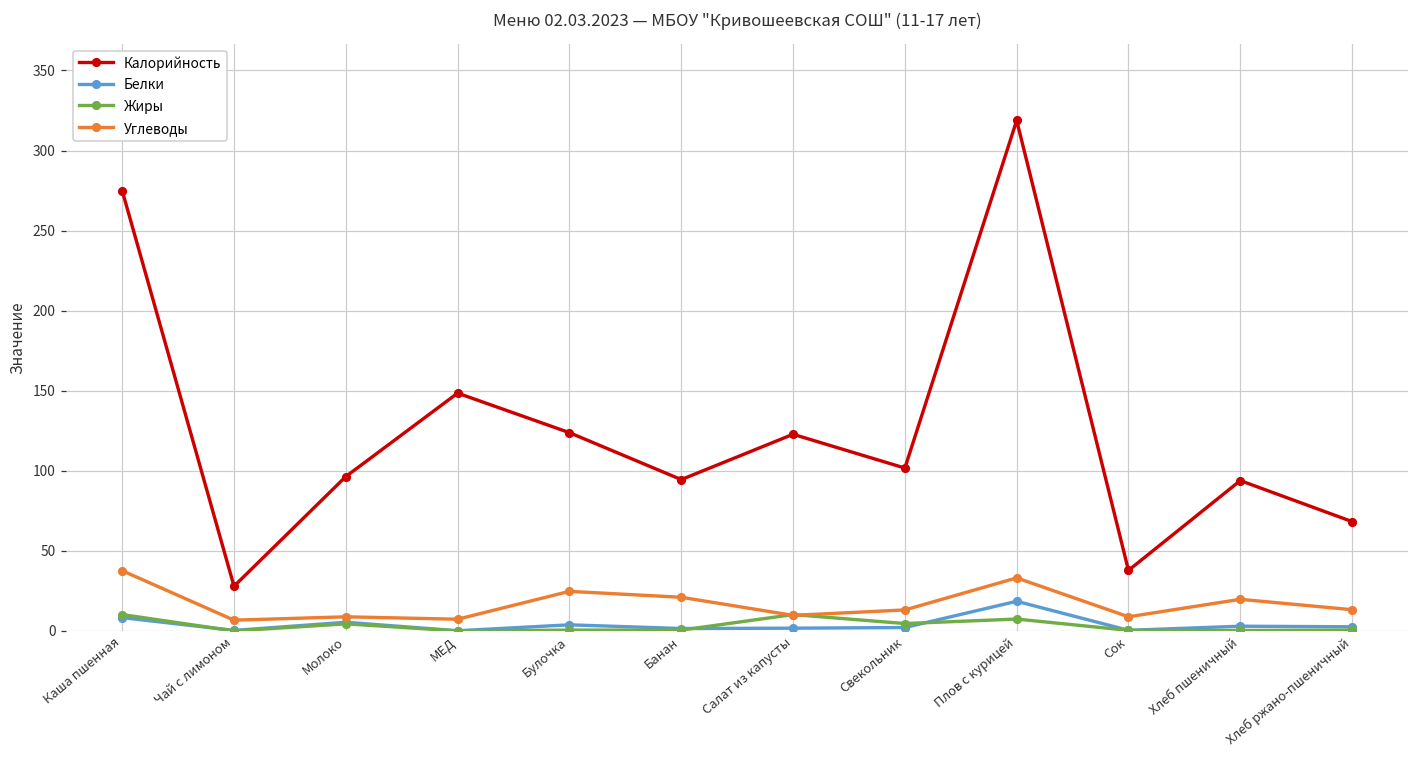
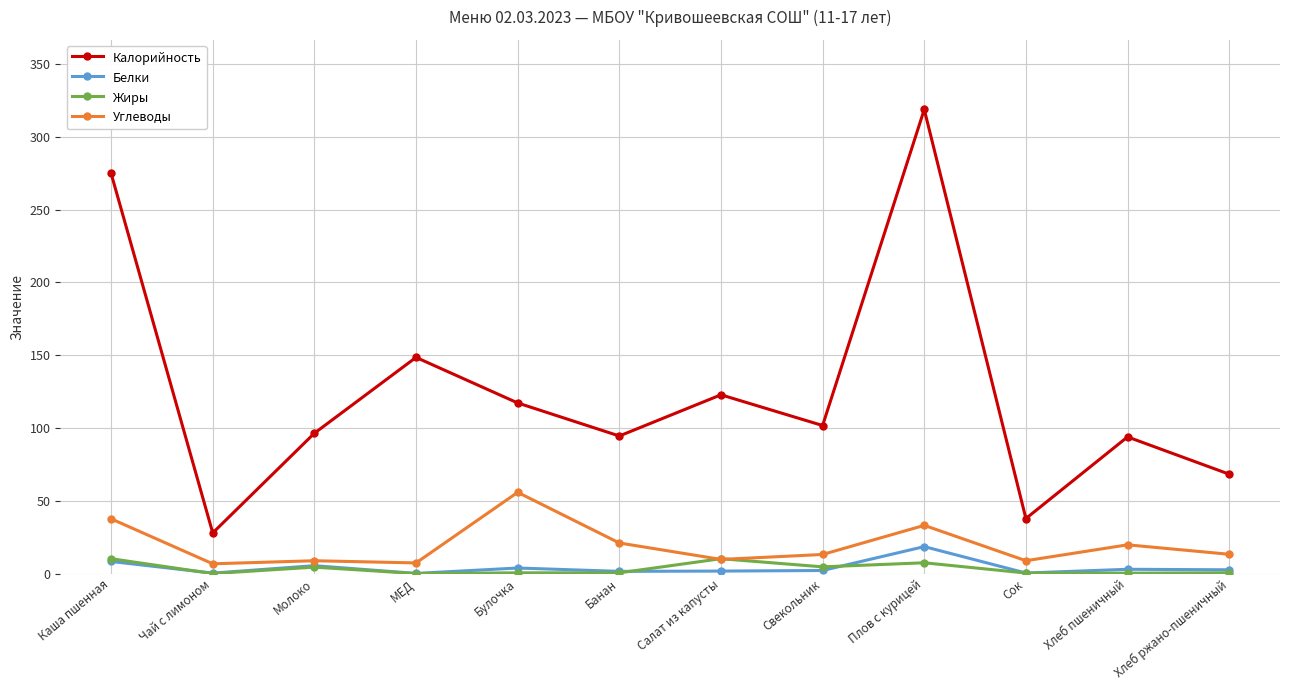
Калорийность, Булочка: 124 -> 117
Углеводы, Булочка: 25 -> 56
